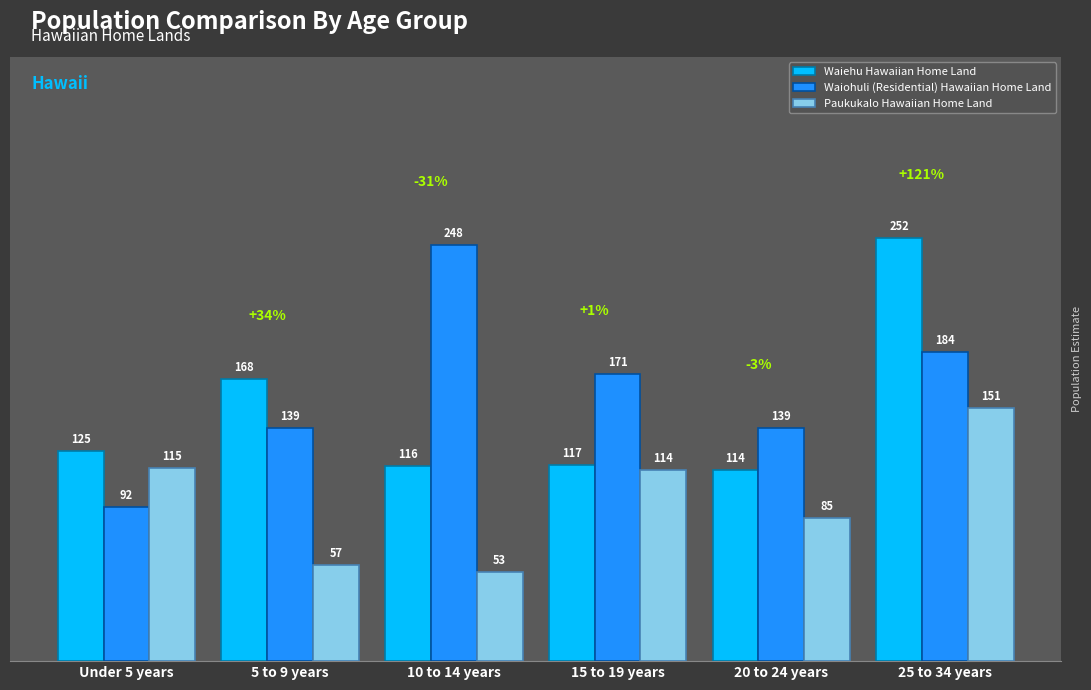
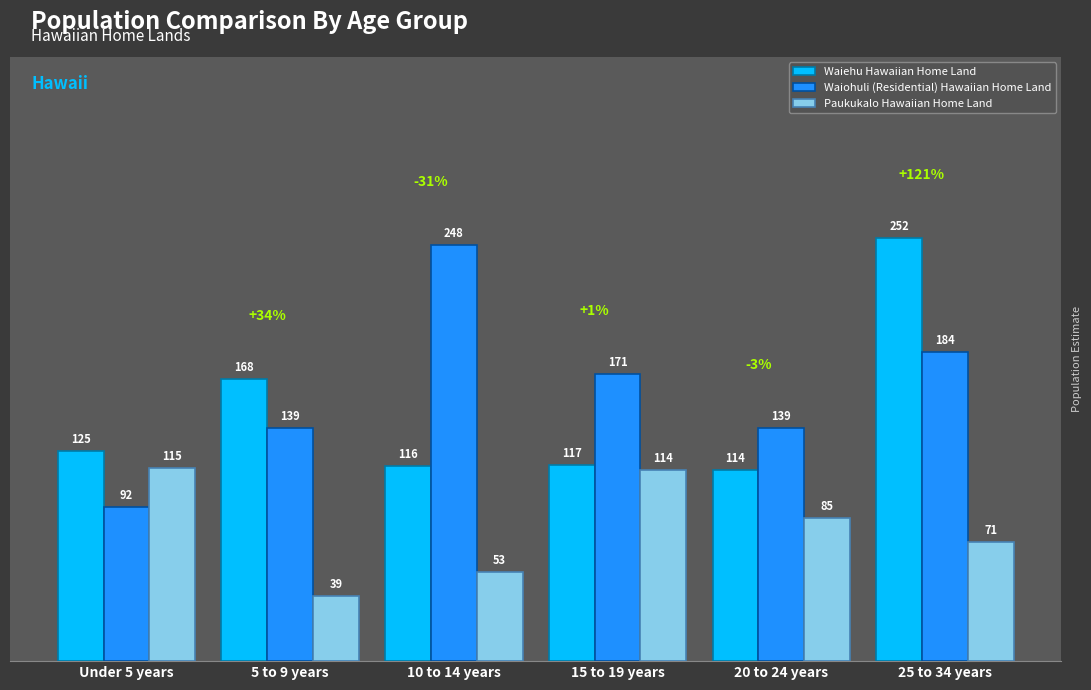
Paukukalo Hawaiian Home Land, 5 to 9 years: 57 -> 39
Paukukalo Hawaiian Home Land, 25 to 34 years: 151 -> 71
